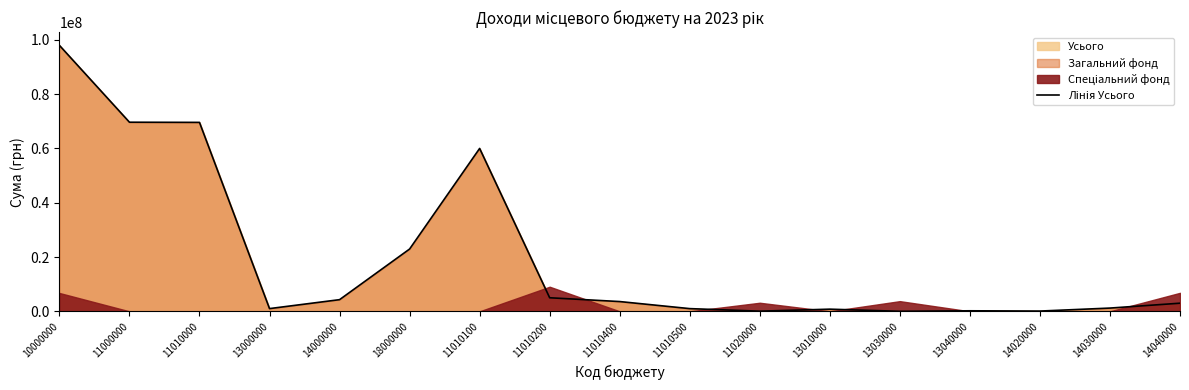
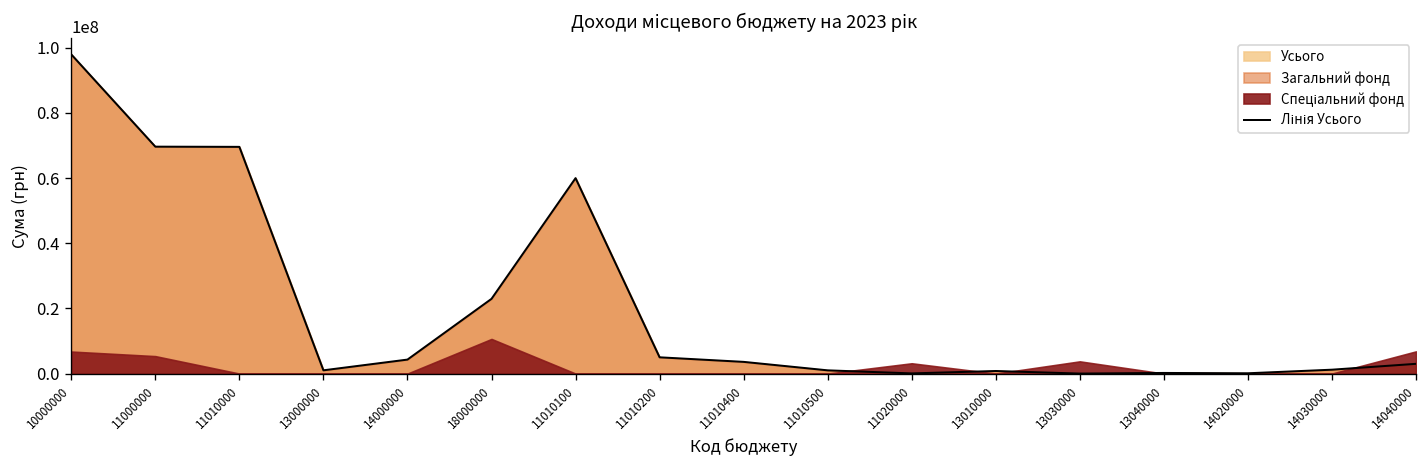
Спеціальний фонд, 11000000: 0 -> 5000000
Спеціальний фонд, 18000000: 0 -> 11000000
Спеціальний фонд, 11010200: 9000000 -> 0
